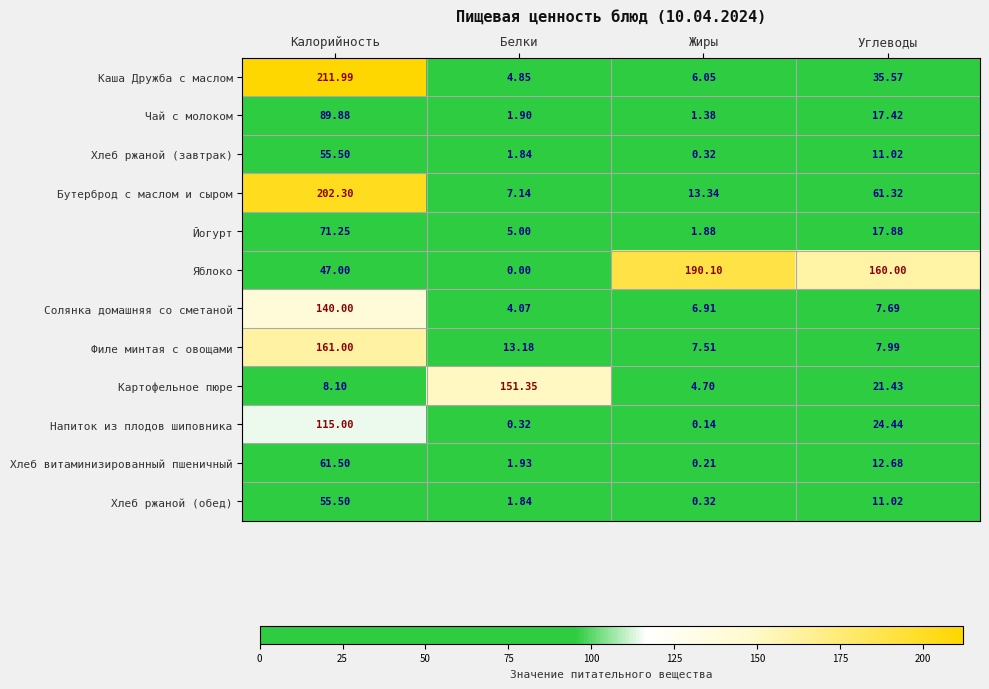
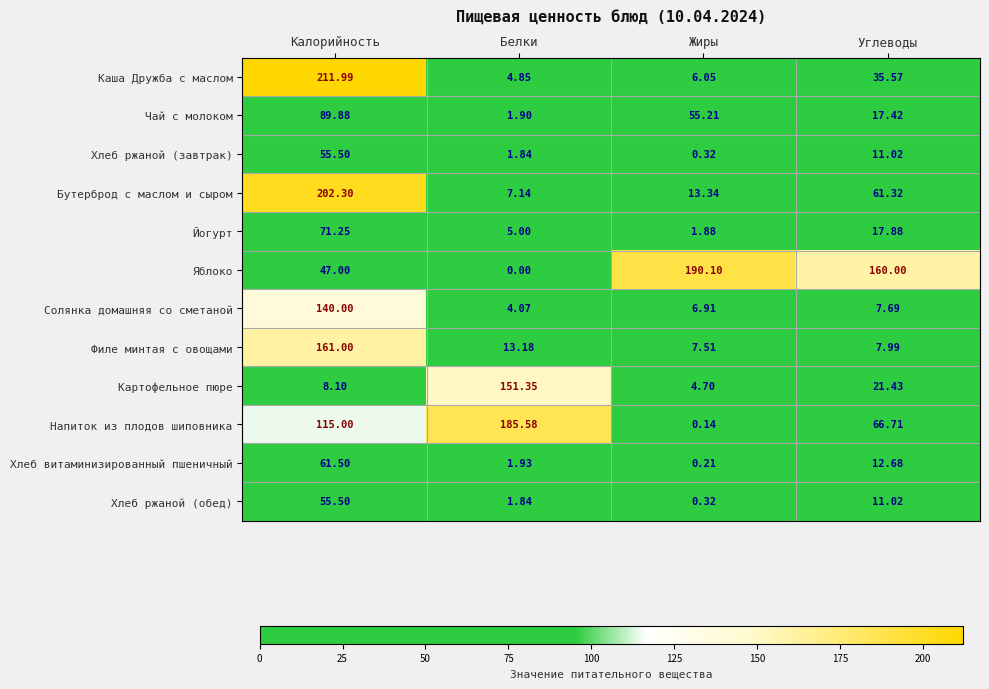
Чай с молоком, Жиры: 1.38 -> 55.21
Напиток из плодов шиповника, Белки: 0.32 -> 185.58
Напиток из плодов шиповника, Углеводы: 24.44 -> 66.71
